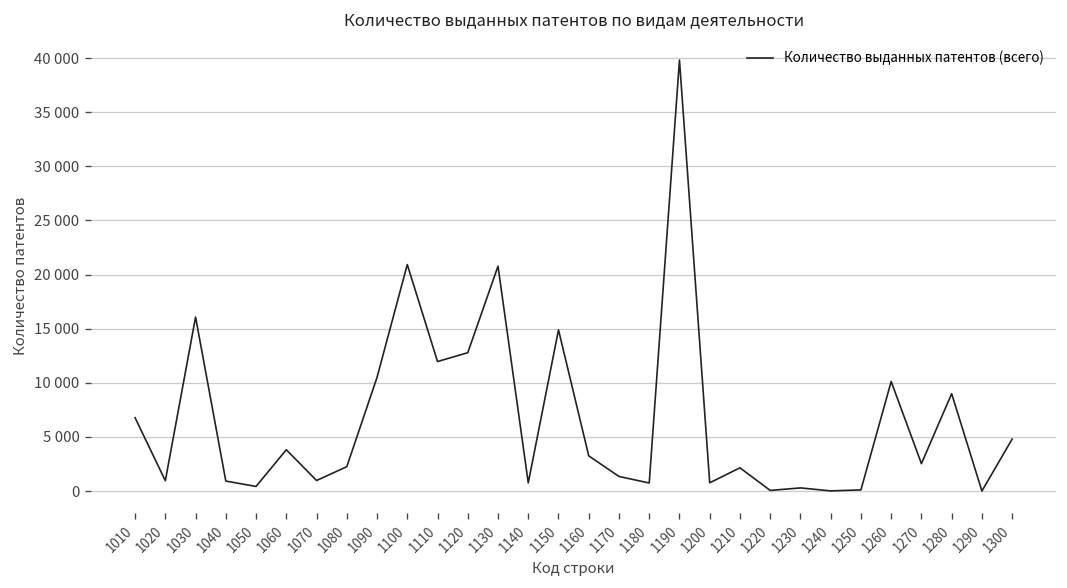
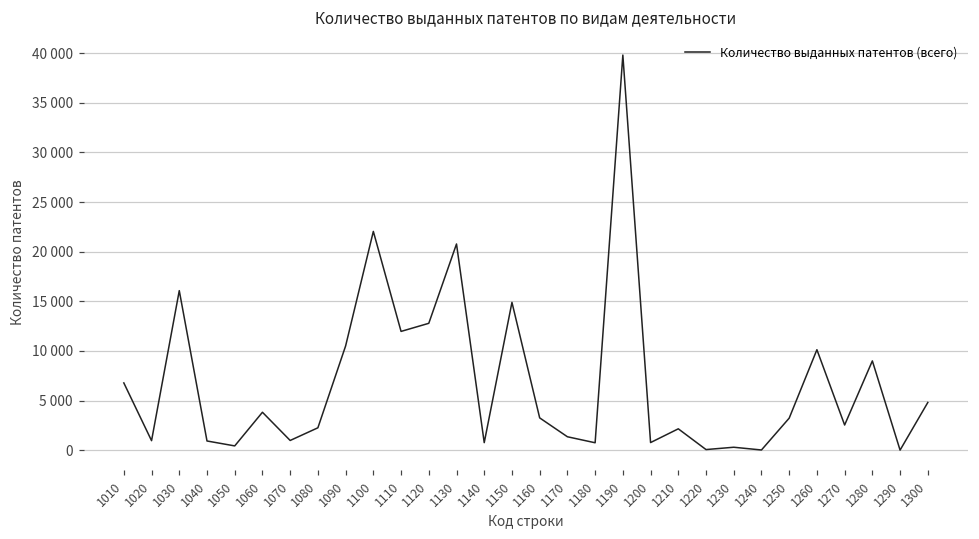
1100: 21000 -> 22000
1250: 0 -> 3000
